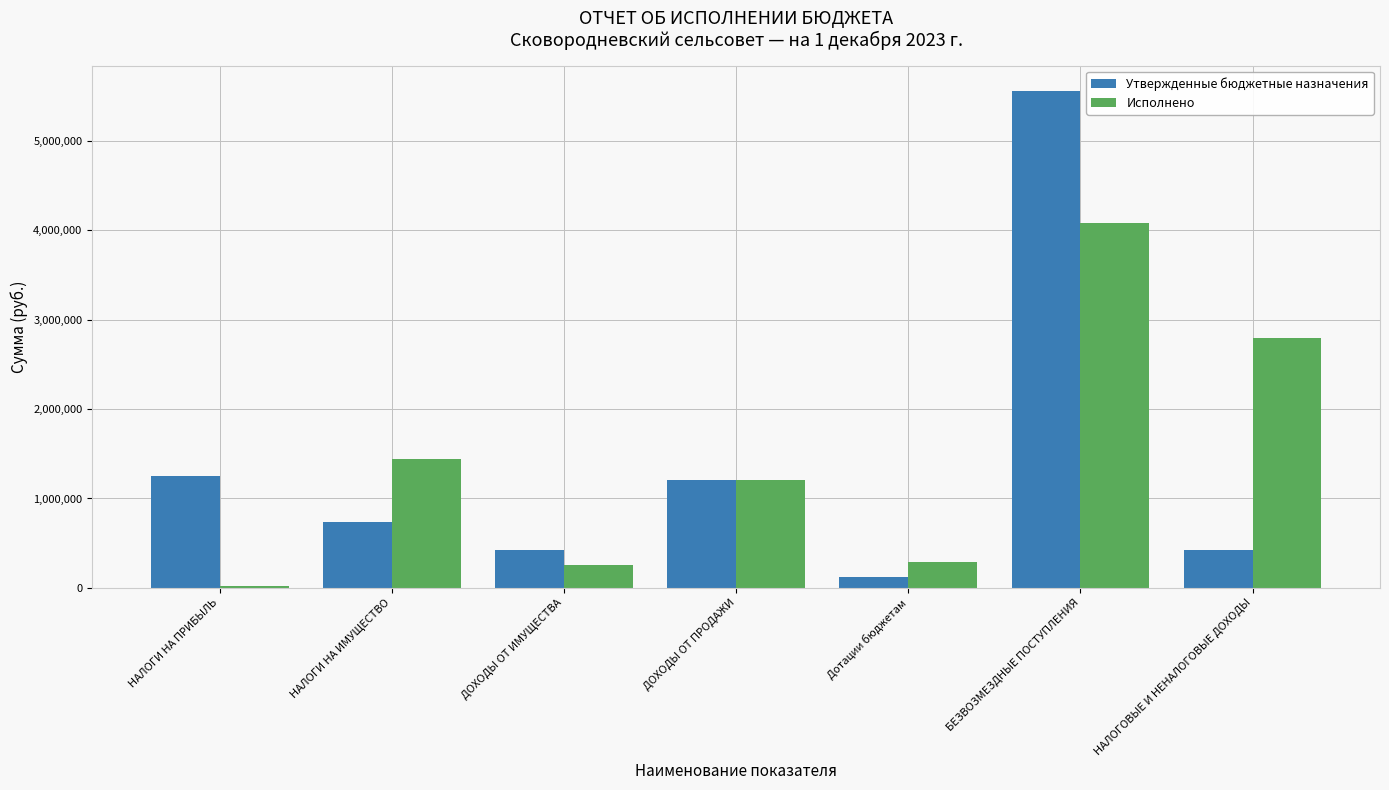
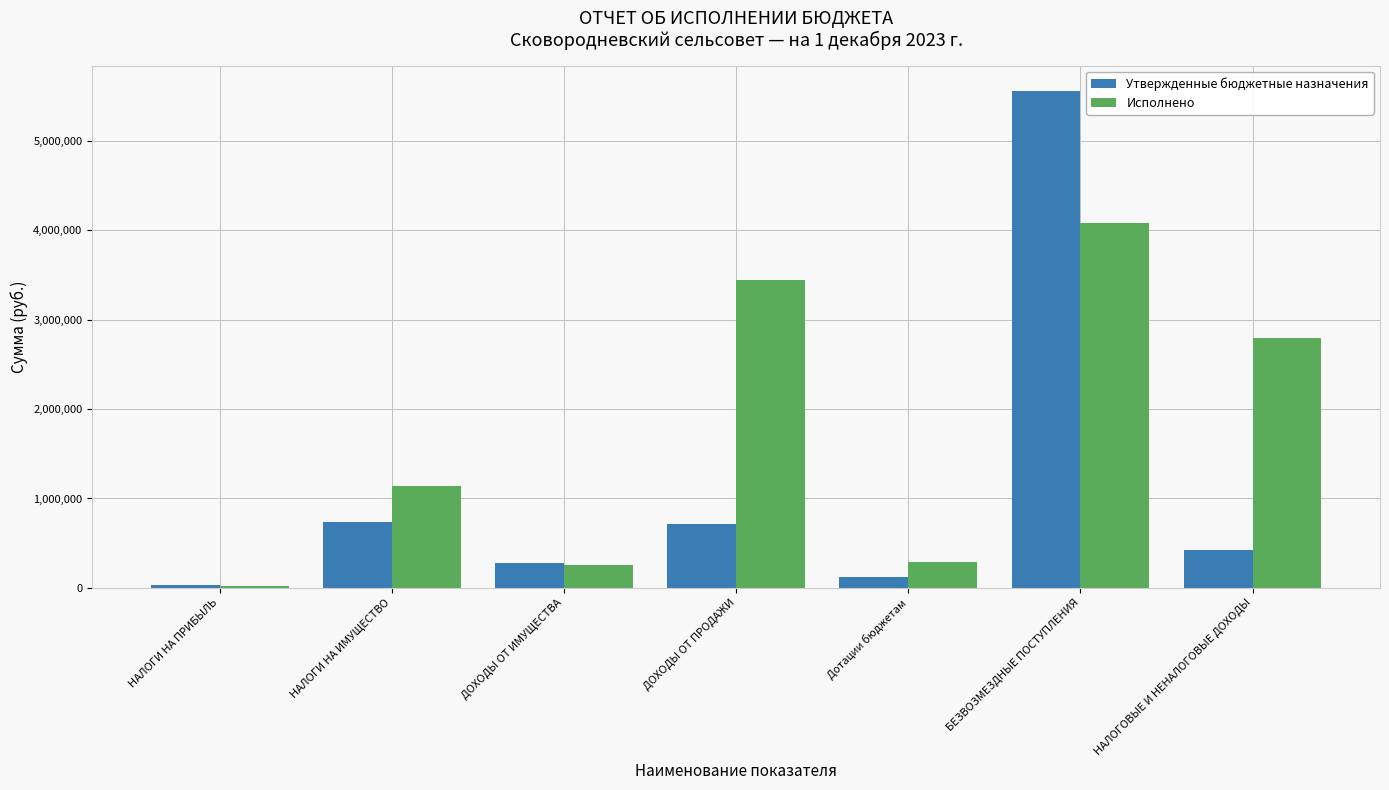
Утвержденные бюджетные назначения, НАЛОГИ НА ПРИБЫЛЬ: 1,200,000 -> 0
Исполнено, НАЛОГИ НА ИМУЩЕСТВО: 1,400,000 -> 1,100,000
Утвержденные бюджетные назначения, ДОХОДЫ ОТ ИМУЩЕСТВА: 400,000 -> 300,000
Утвержденные бюджетные назначения, ДОХОДЫ ОТ ПРОДАЖИ: 1,200,000 -> 700,000
Исполнено, ДОХОДЫ ОТ ПРОДАЖИ: 1,200,000 -> 3,400,000
